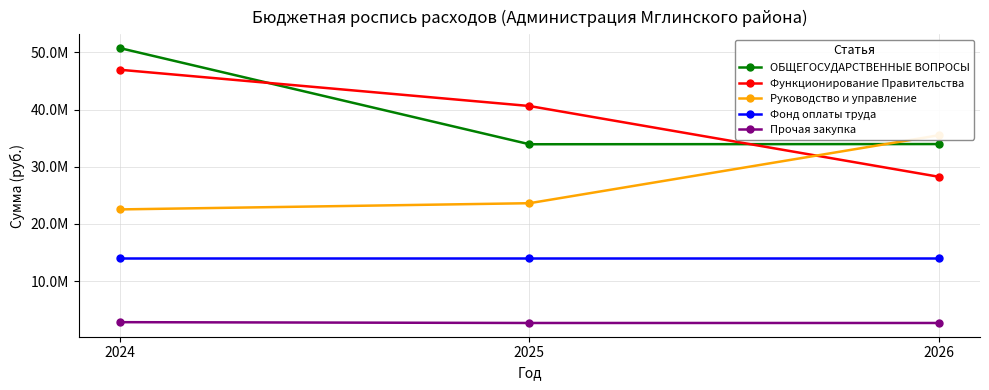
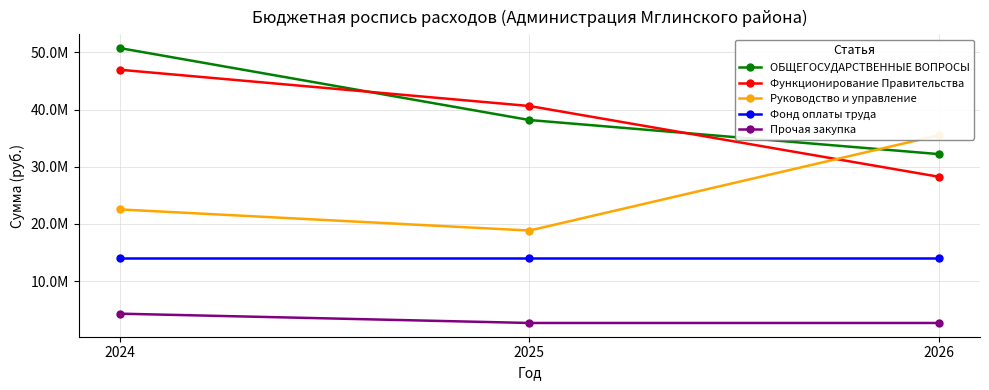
Прочая закупка, 2024: 3000000 -> 4000000
ОБЩЕГОСУДАРСТВЕННЫЕ ВОПРОСЫ, 2025: 34000000 -> 38000000
Руководство и управление, 2025: 24000000 -> 19000000
ОБЩЕГОСУДАРСТВЕННЫЕ ВОПРОСЫ, 2026: 34000000 -> 32000000
